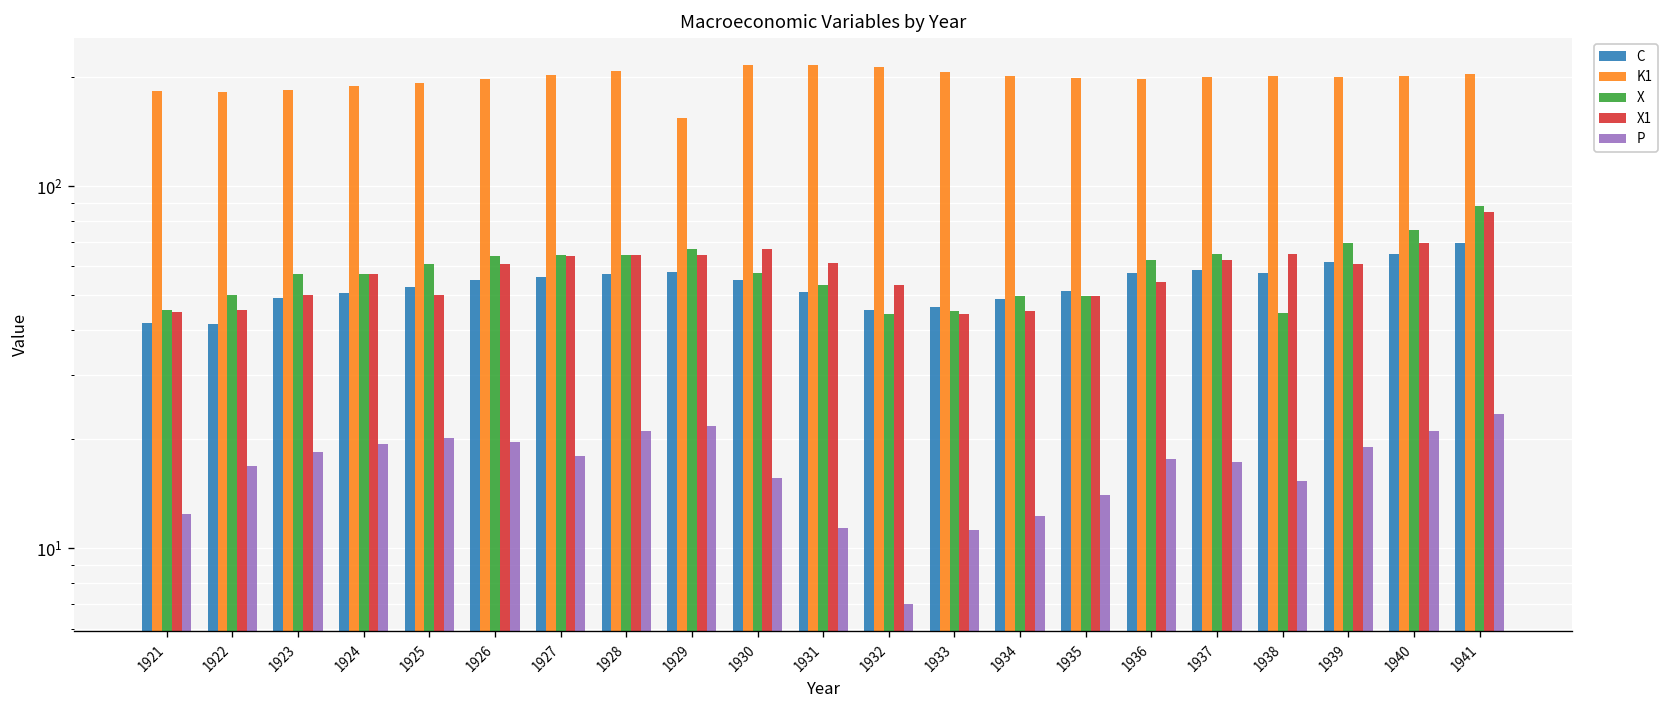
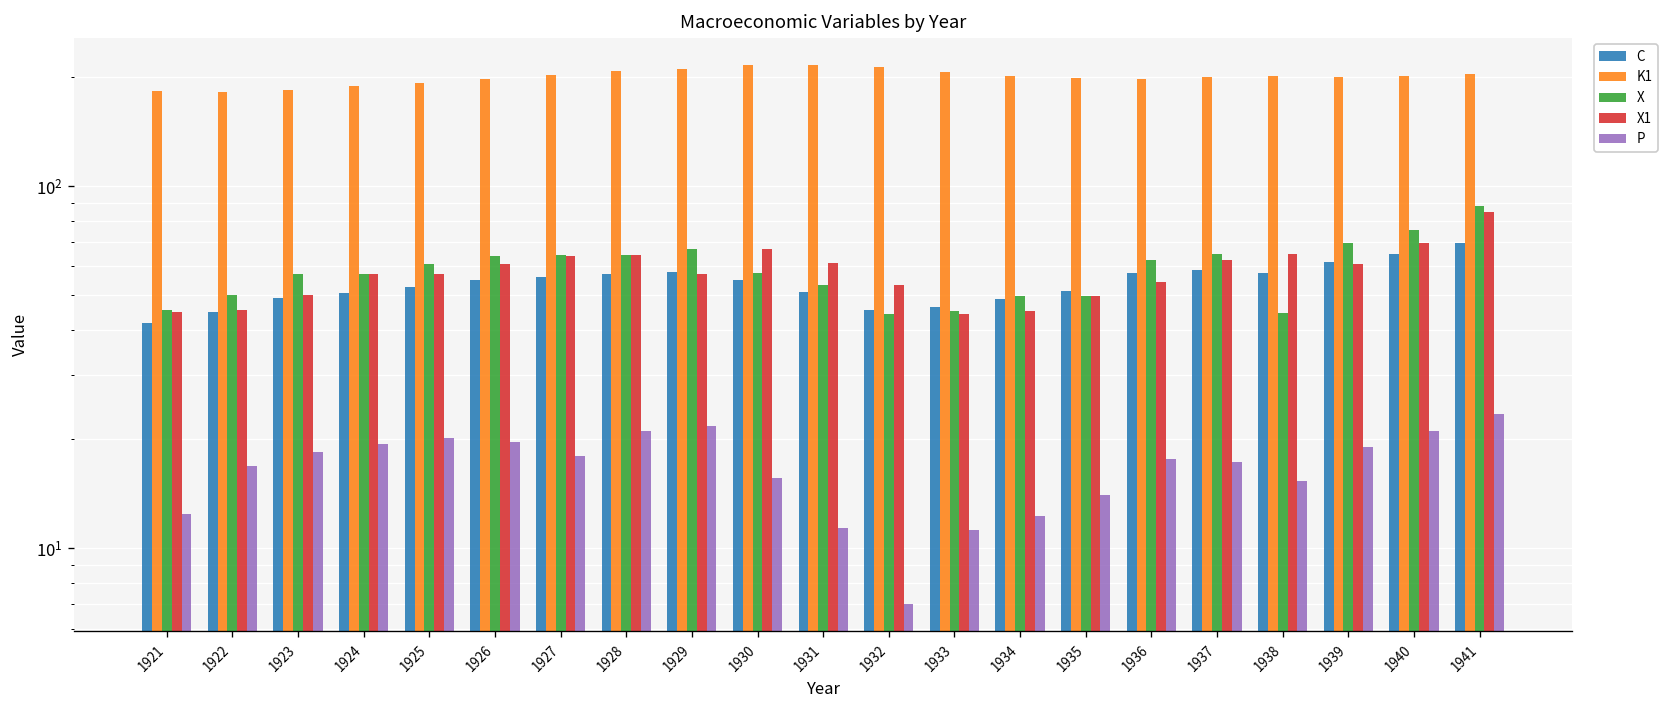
C, 1922: 42 -> 45
X1, 1925: 50 -> 57
K1, 1929: 150 -> 210
X1, 1929: 65 -> 57
